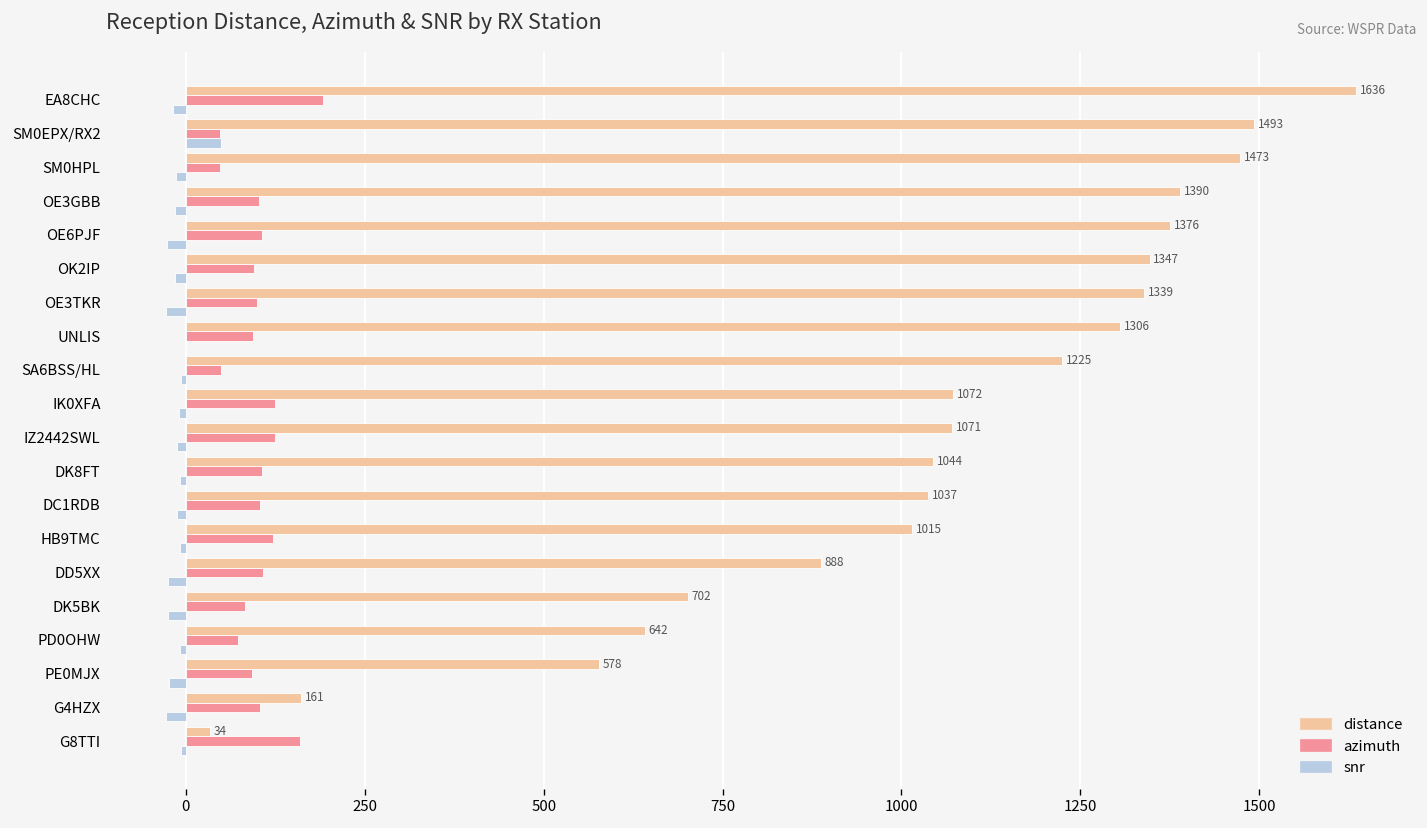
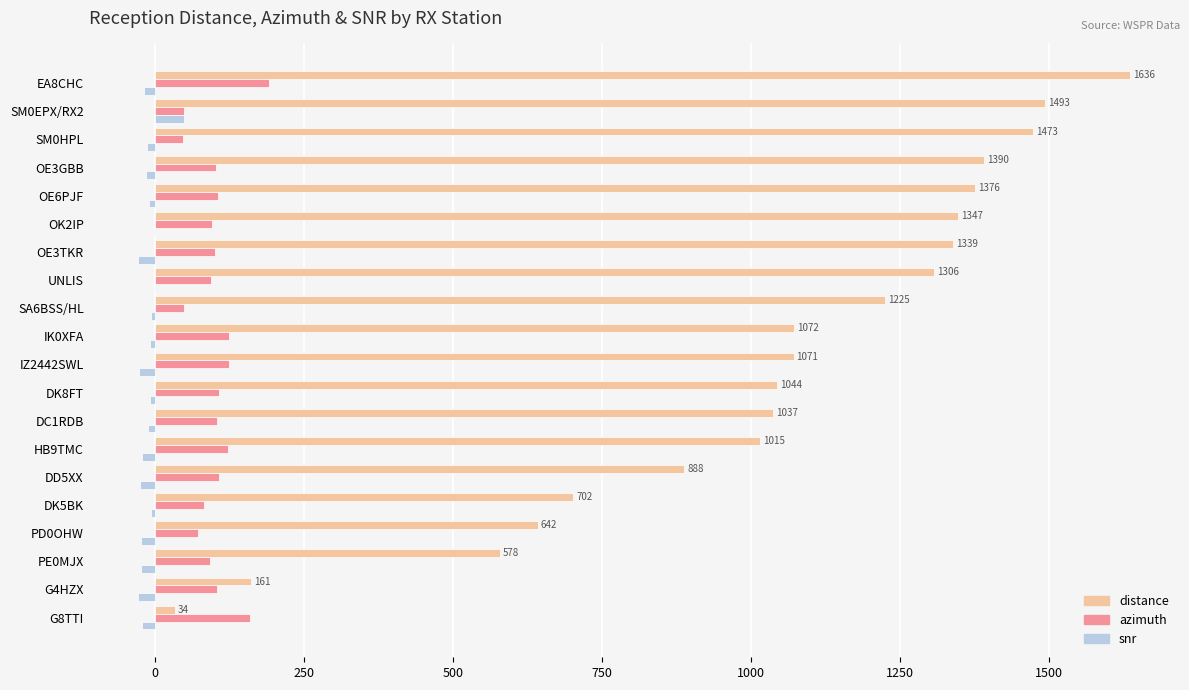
snr, OE6PJF: -30 -> -10
snr, OK2IP: -20 -> 0
snr, IZ2442SWL: -10 -> -30
snr, HB9TMC: -10 -> -20
snr, DK5BK: -30 -> -10
snr, PD0OHW: -10 -> -20
snr, G8TTI: -10 -> -20
